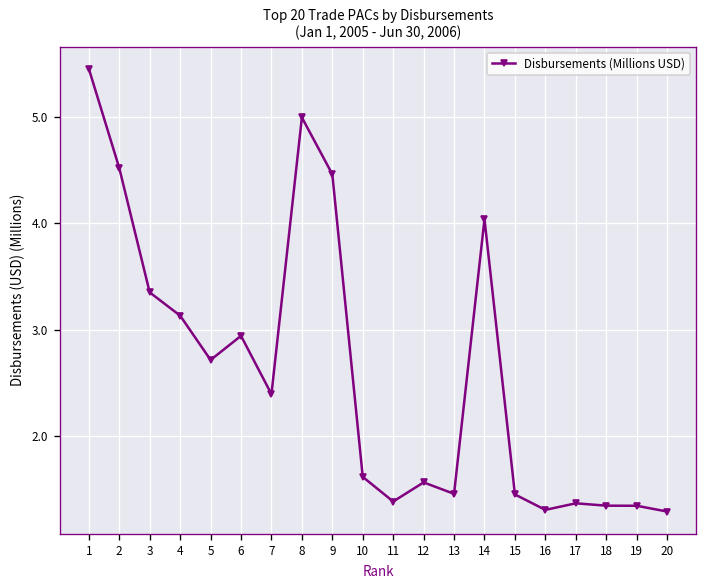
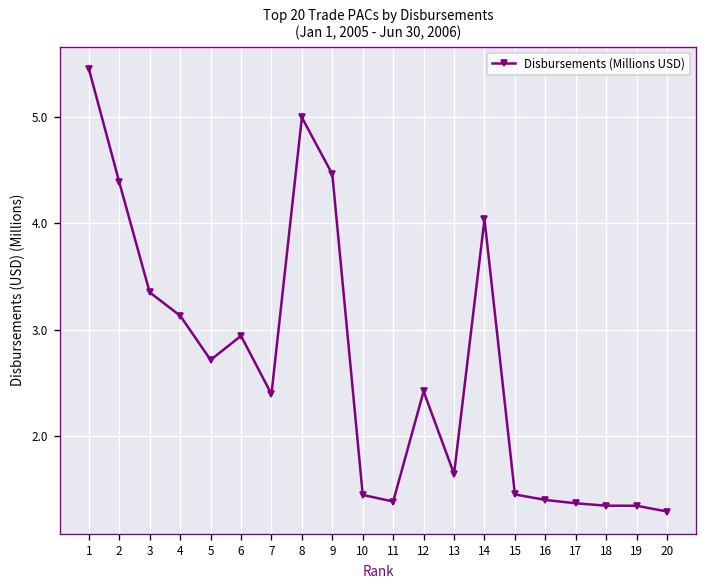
2: 4.5 -> 4.4
10: 1.6 -> 1.4
12: 1.6 -> 2.4
13: 1.5 -> 1.6
16: 1.3 -> 1.4
